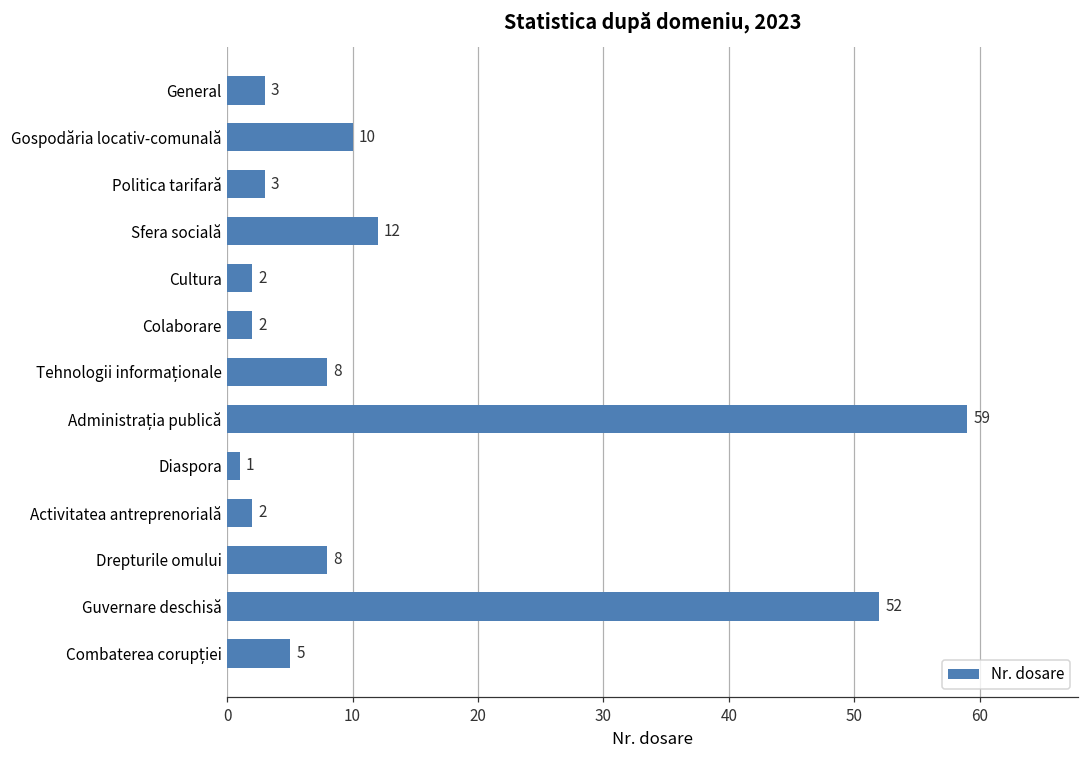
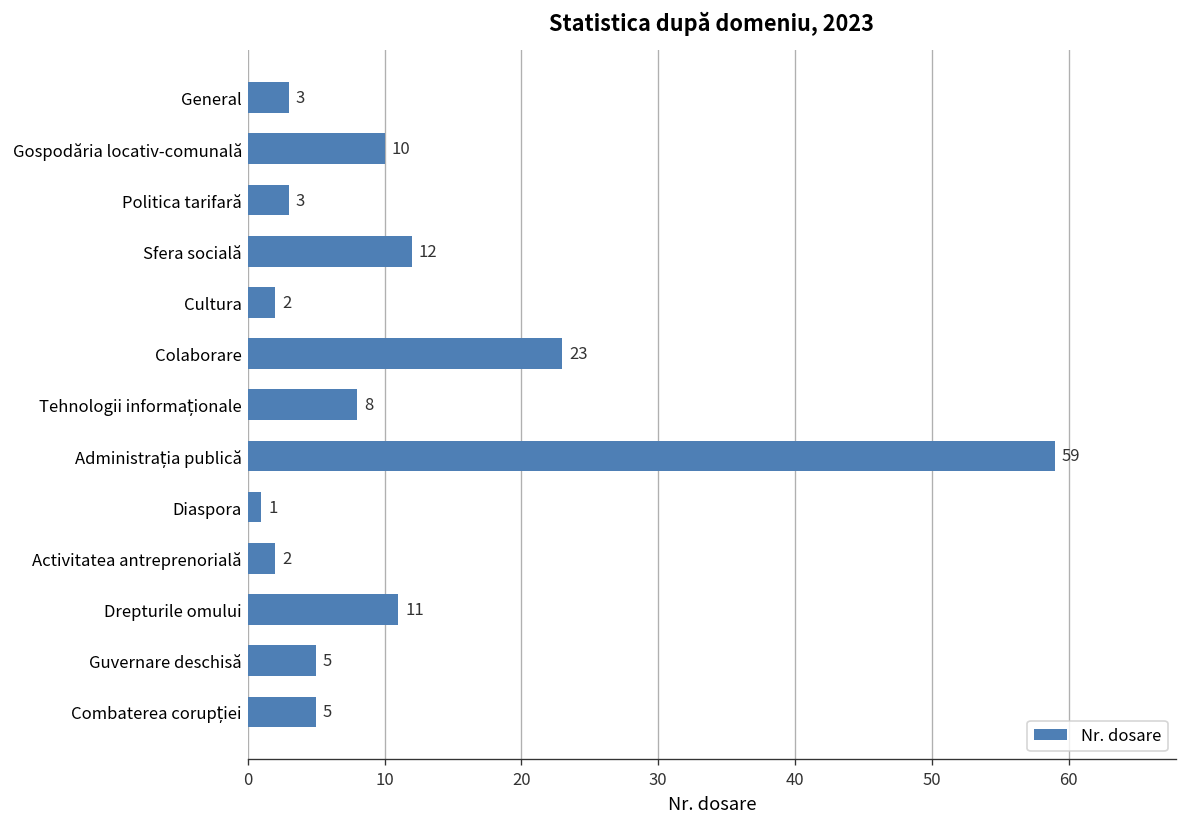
Colaborare: 2 -> 23
Drepturile omului: 8 -> 11
Guvernare deschisă: 52 -> 5
